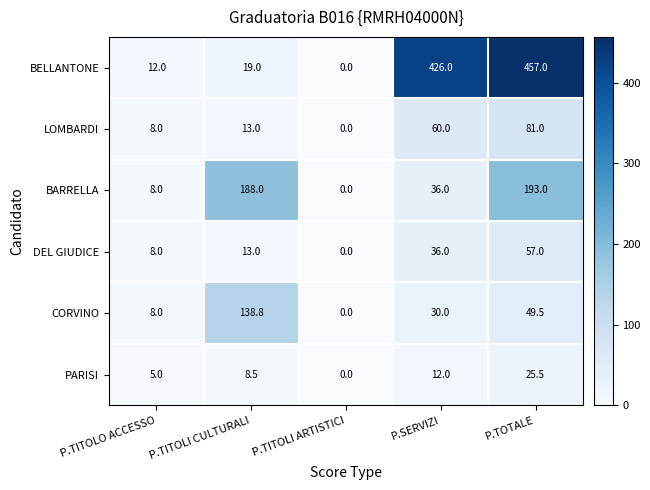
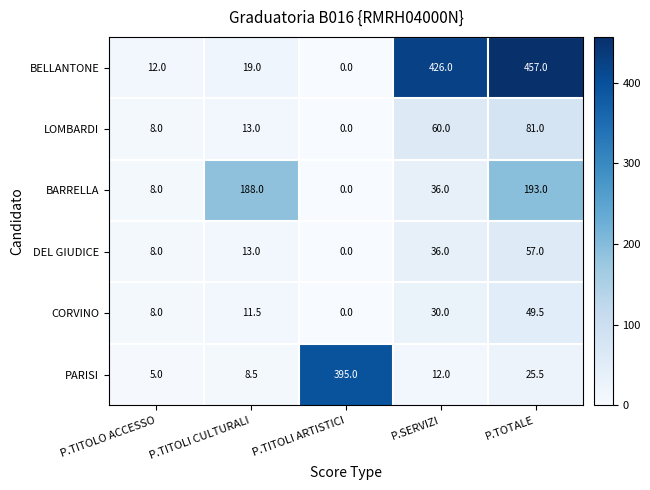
CORVINO, P.TITOLI CULTURALI: 138.8 -> 11.5
PARISI, P.TITOLI ARTISTICI: 0.0 -> 395.0
